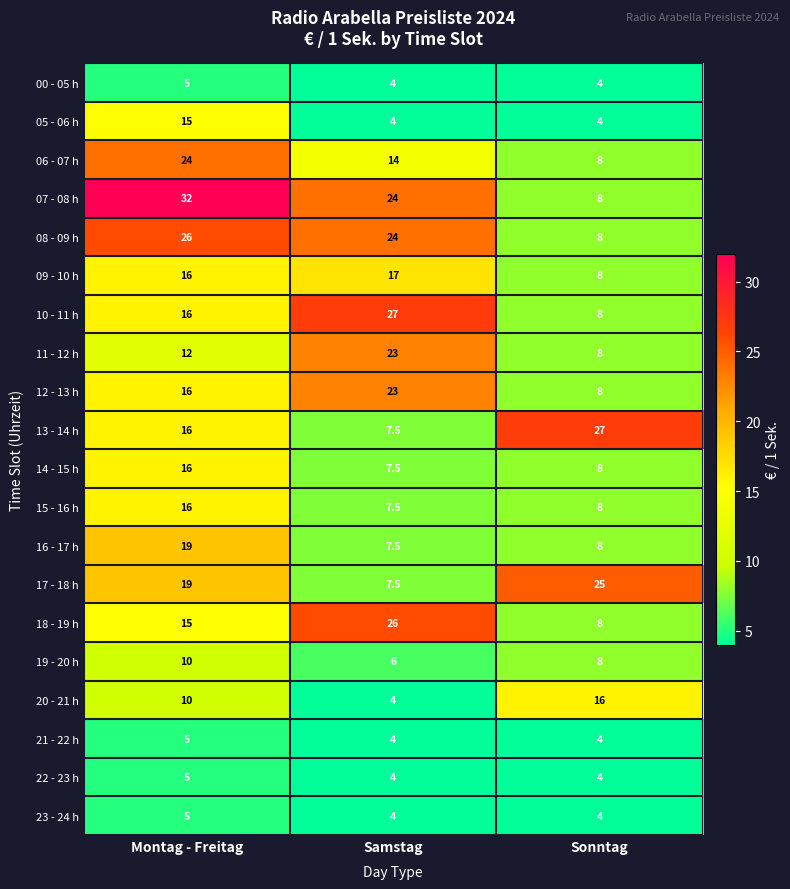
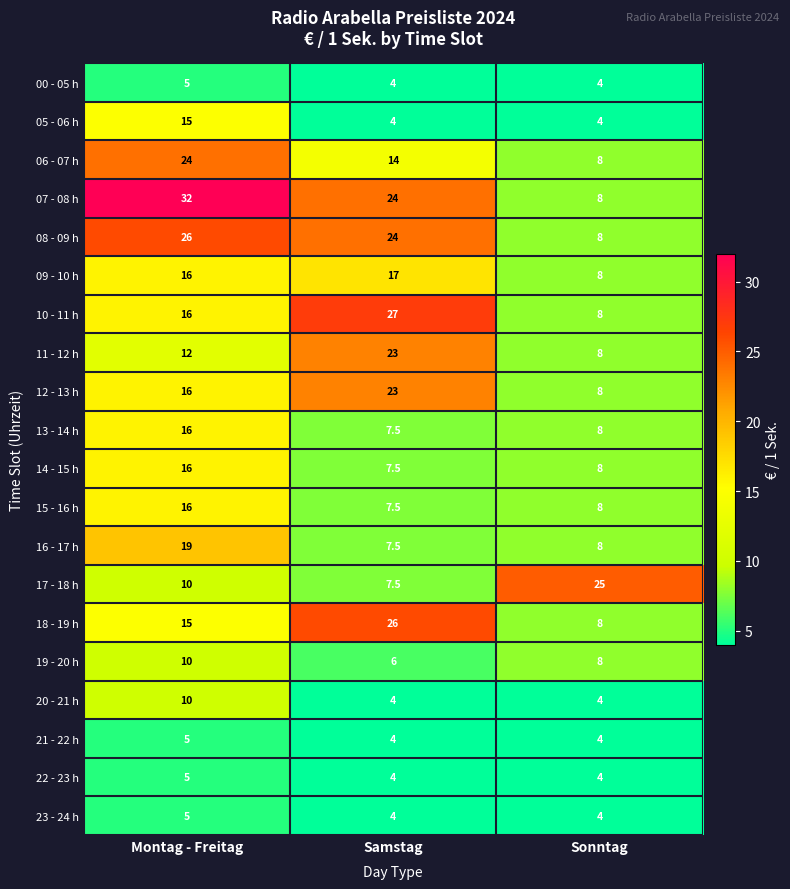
13 - 14 h, Sonntag: 27 -> 8
17 - 18 h, Montag - Freitag: 19 -> 10
20 - 21 h, Sonntag: 16 -> 4
